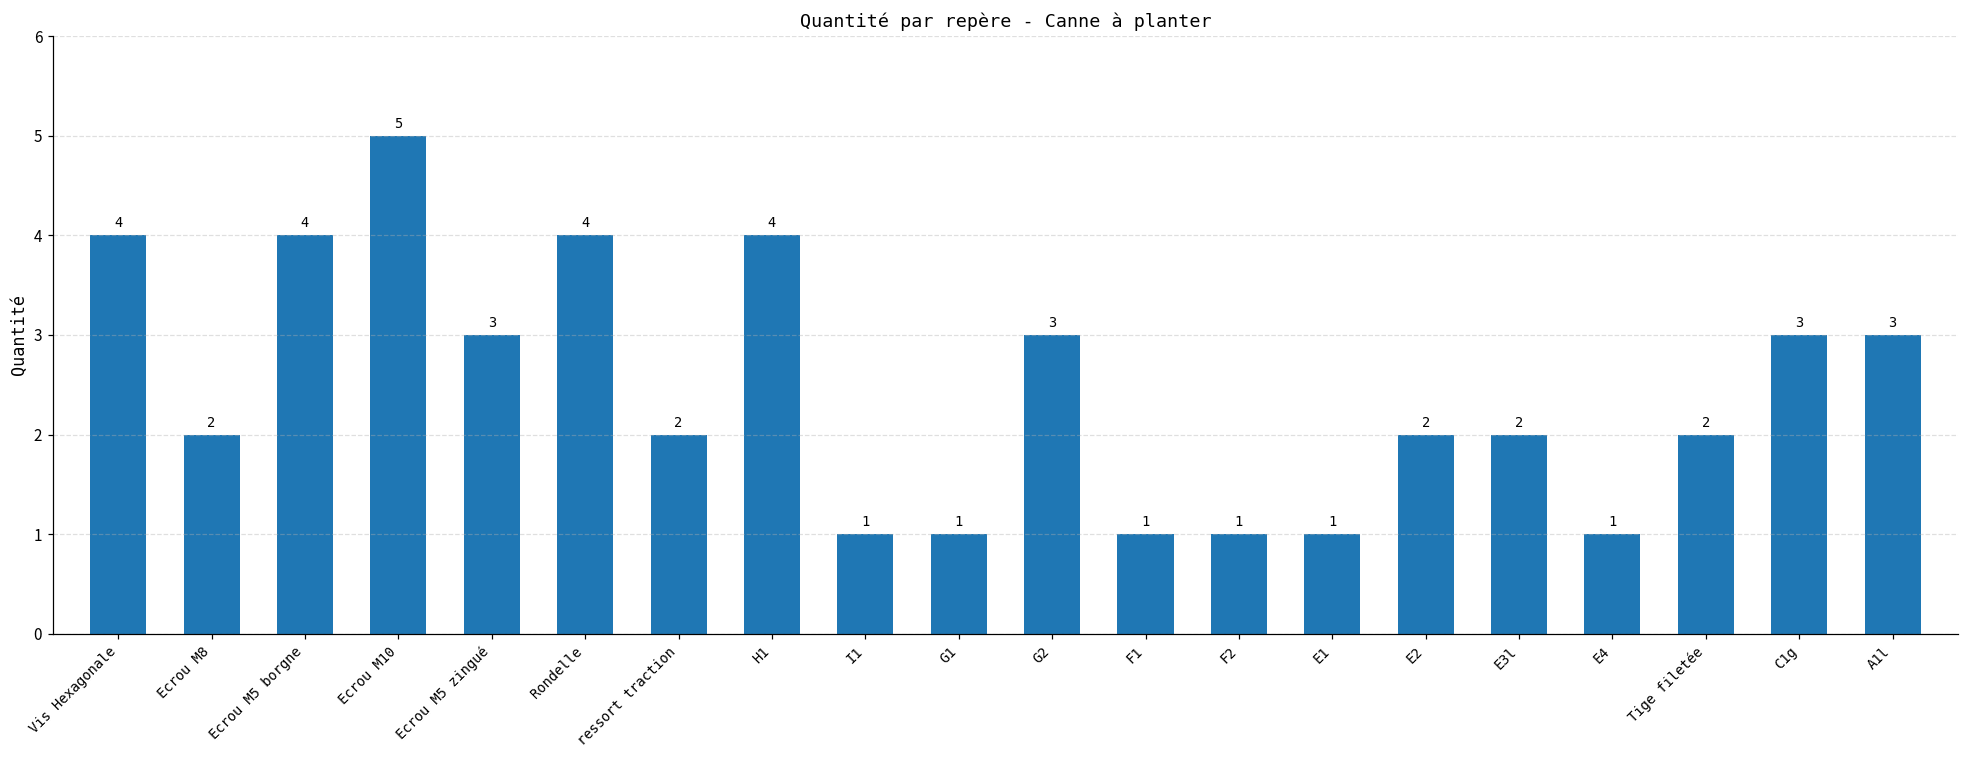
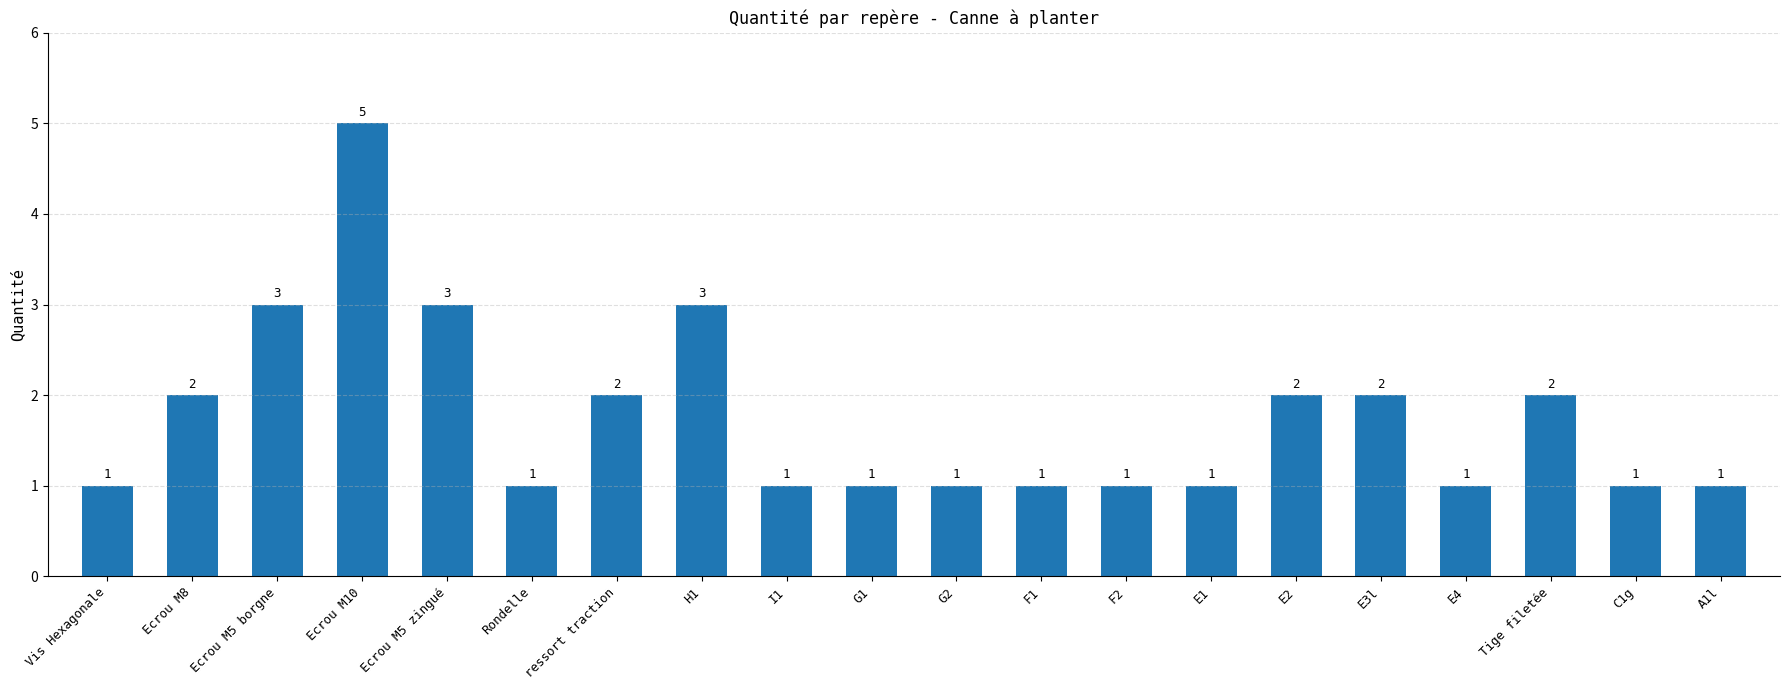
Vis Hexagonale: 4 -> 1
Ecrou M5 borgne: 4 -> 3
Rondelle: 4 -> 1
H1: 4 -> 3
G2: 3 -> 1
C1g: 3 -> 1
A1l: 3 -> 1
